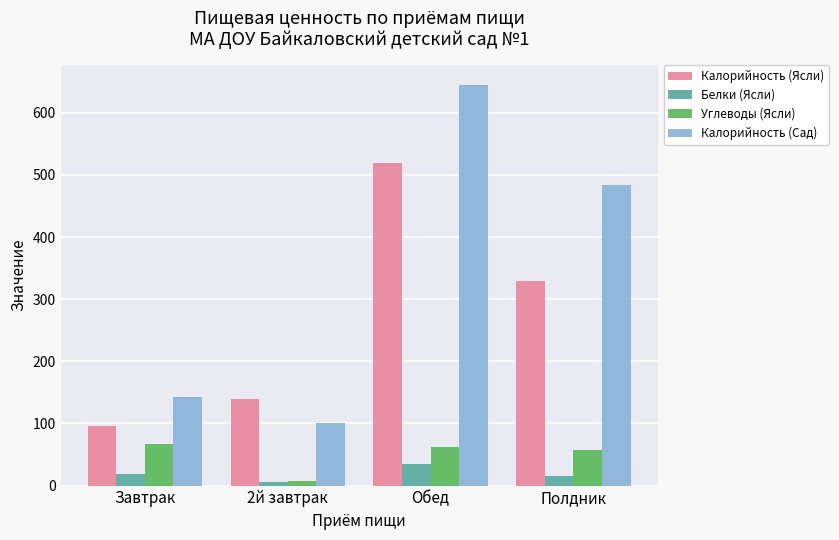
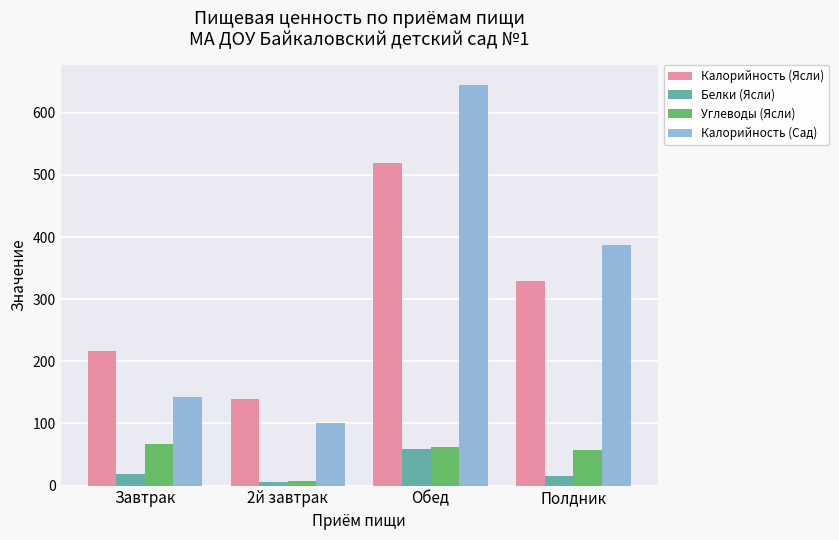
Калорийность (Ясли), Завтрак: 100 -> 220
Белки (Ясли), Обед: 30 -> 60
Калорийность (Сад), Полдник: 480 -> 390
